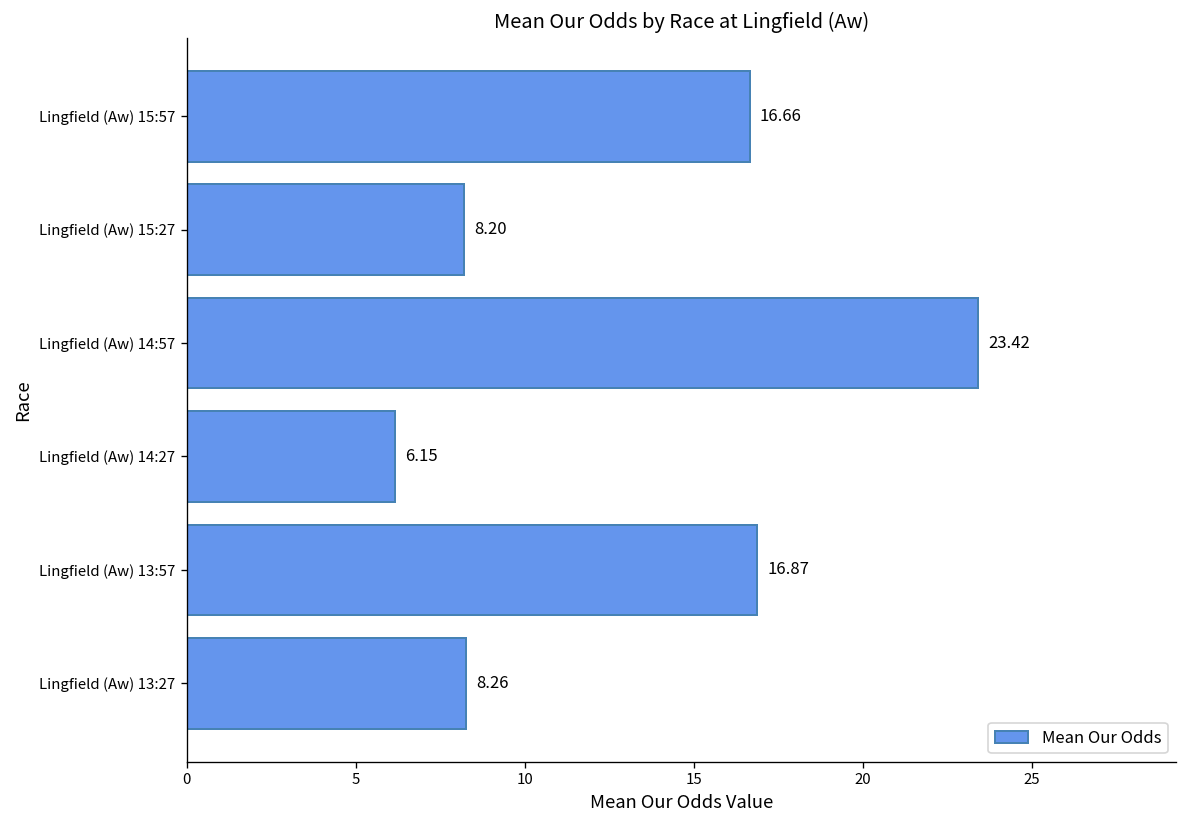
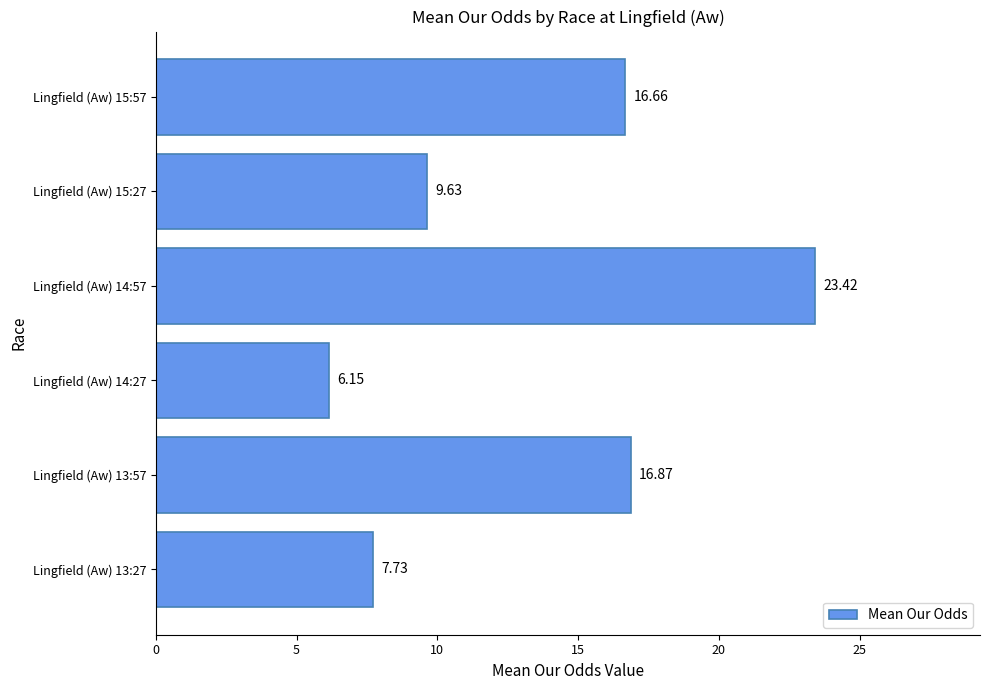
Lingfield (Aw) 15:27: 8.20 -> 9.63
Lingfield (Aw) 13:27: 8.26 -> 7.73
